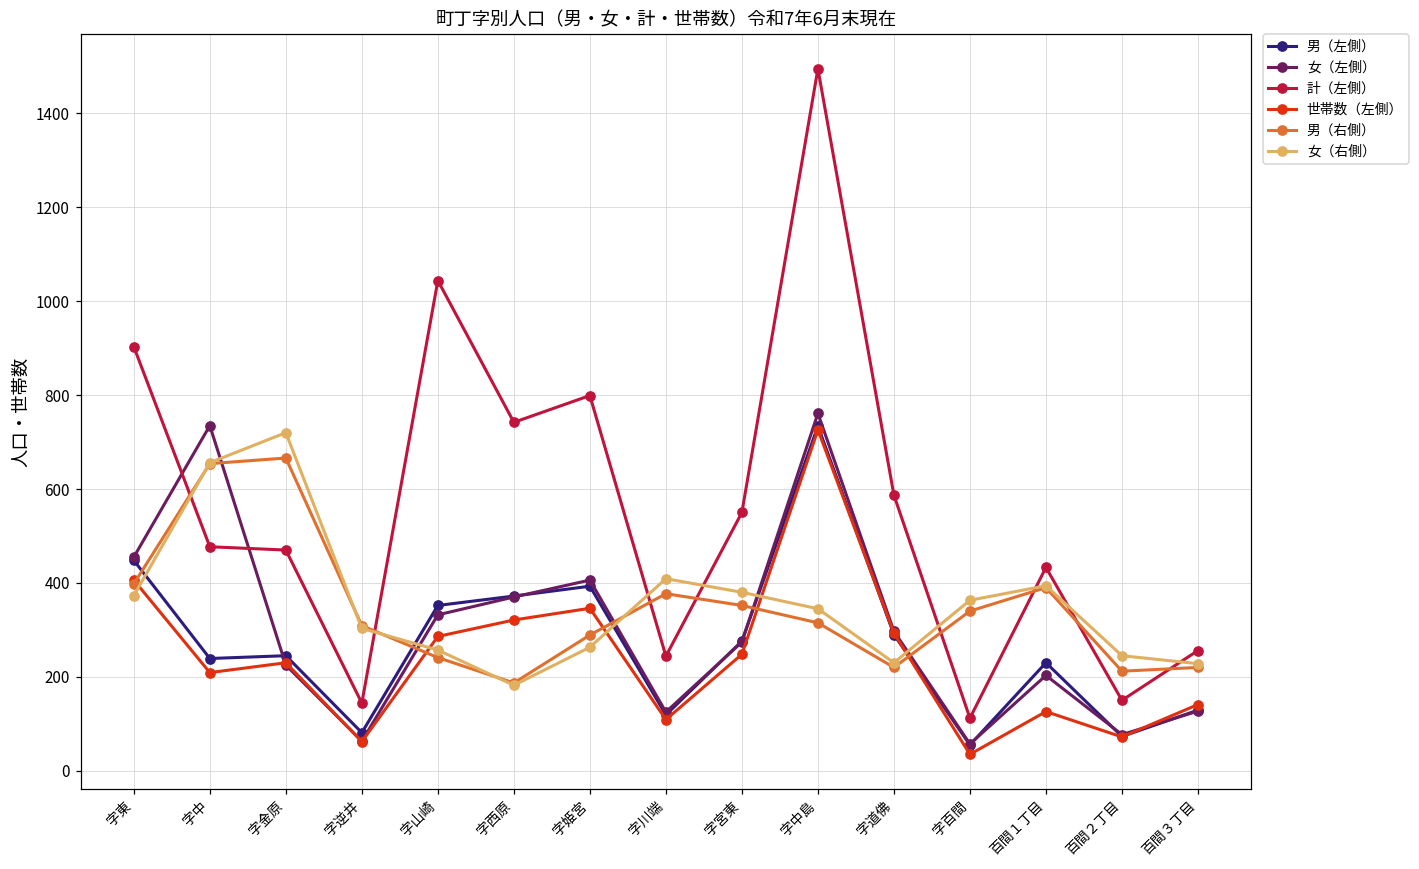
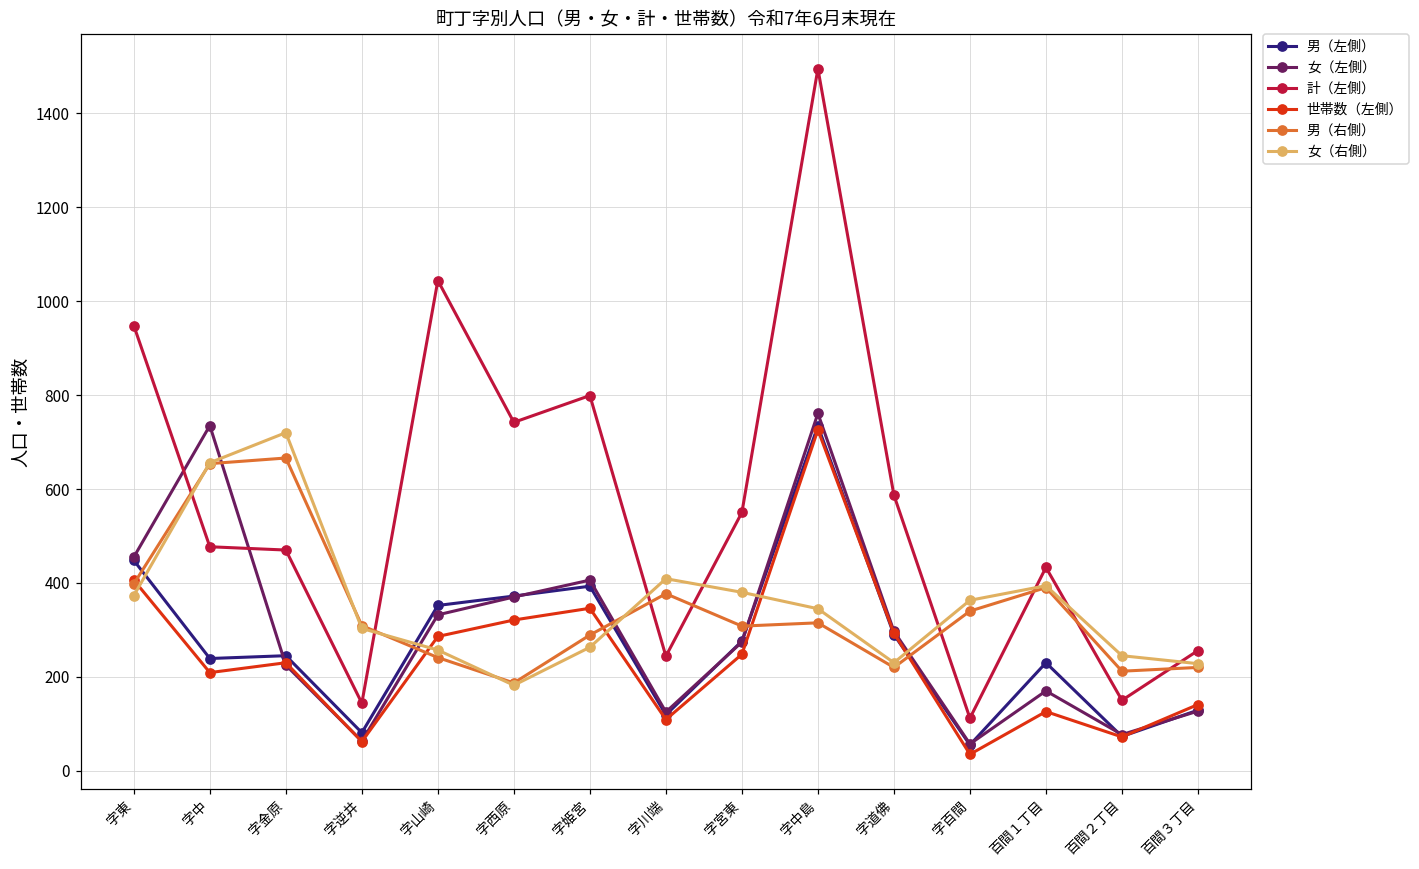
計（左側）, 字東: 900 -> 950
男（右側）, 字宮東: 350 -> 310
女（左側）, 百間１丁目: 200 -> 170
